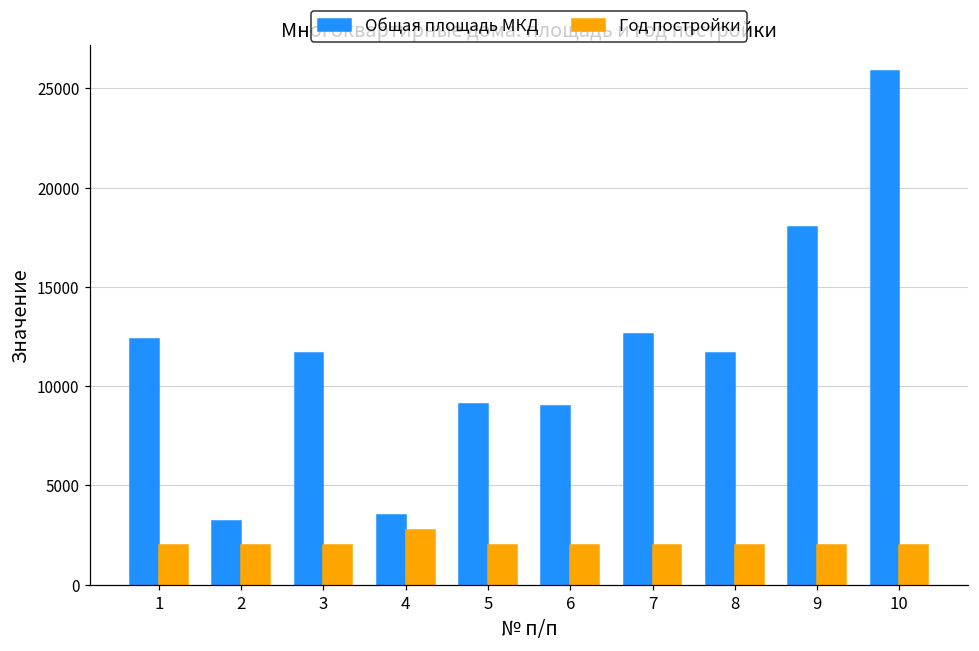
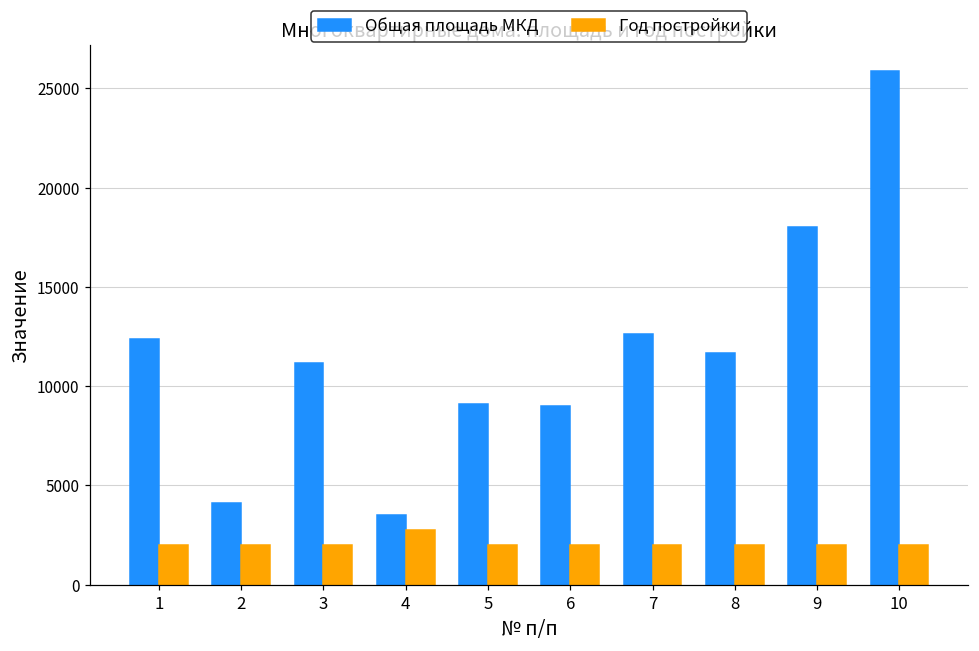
Общая площадь МКД, 2: 3200 -> 4100
Общая площадь МКД, 3: 11700 -> 11200
